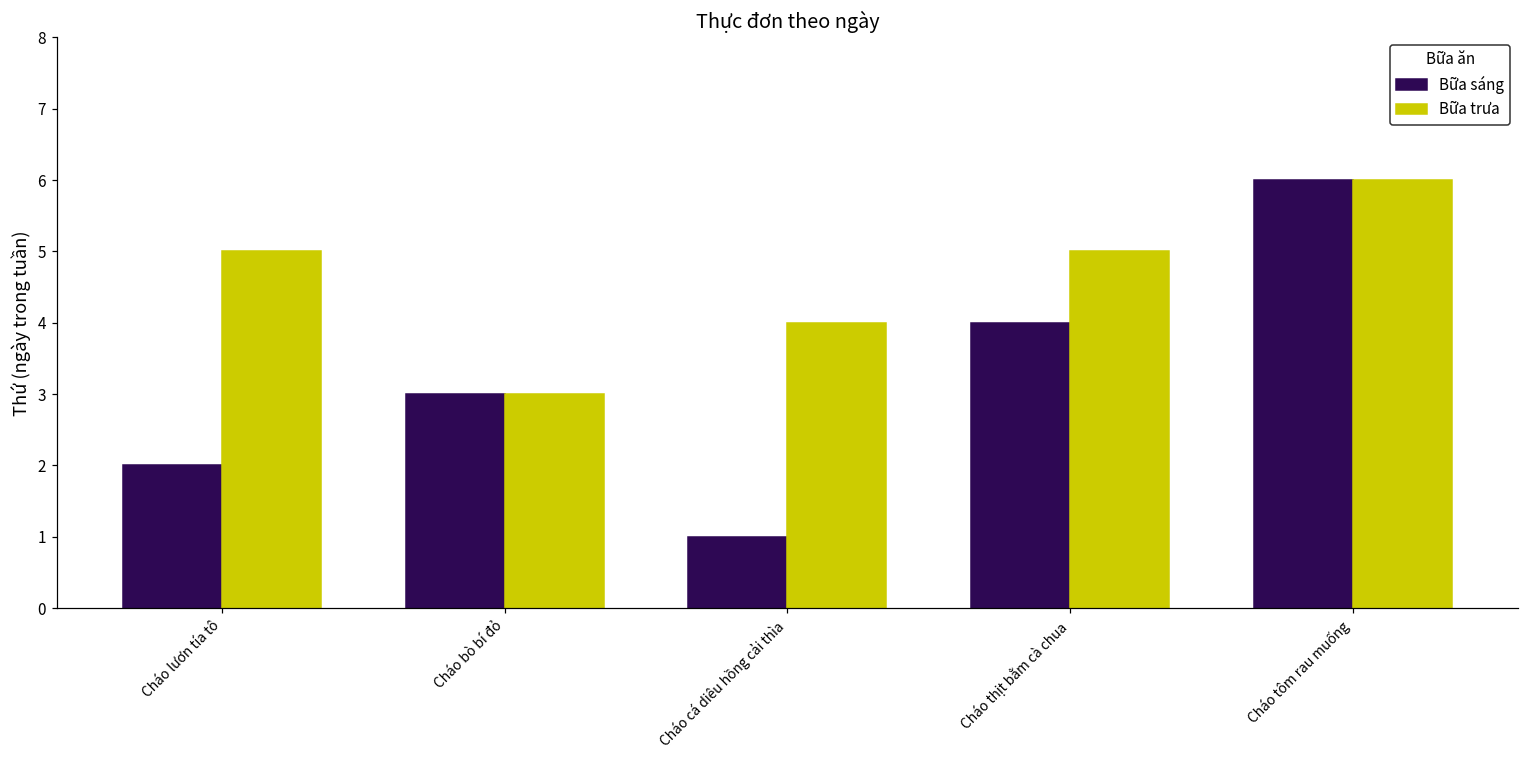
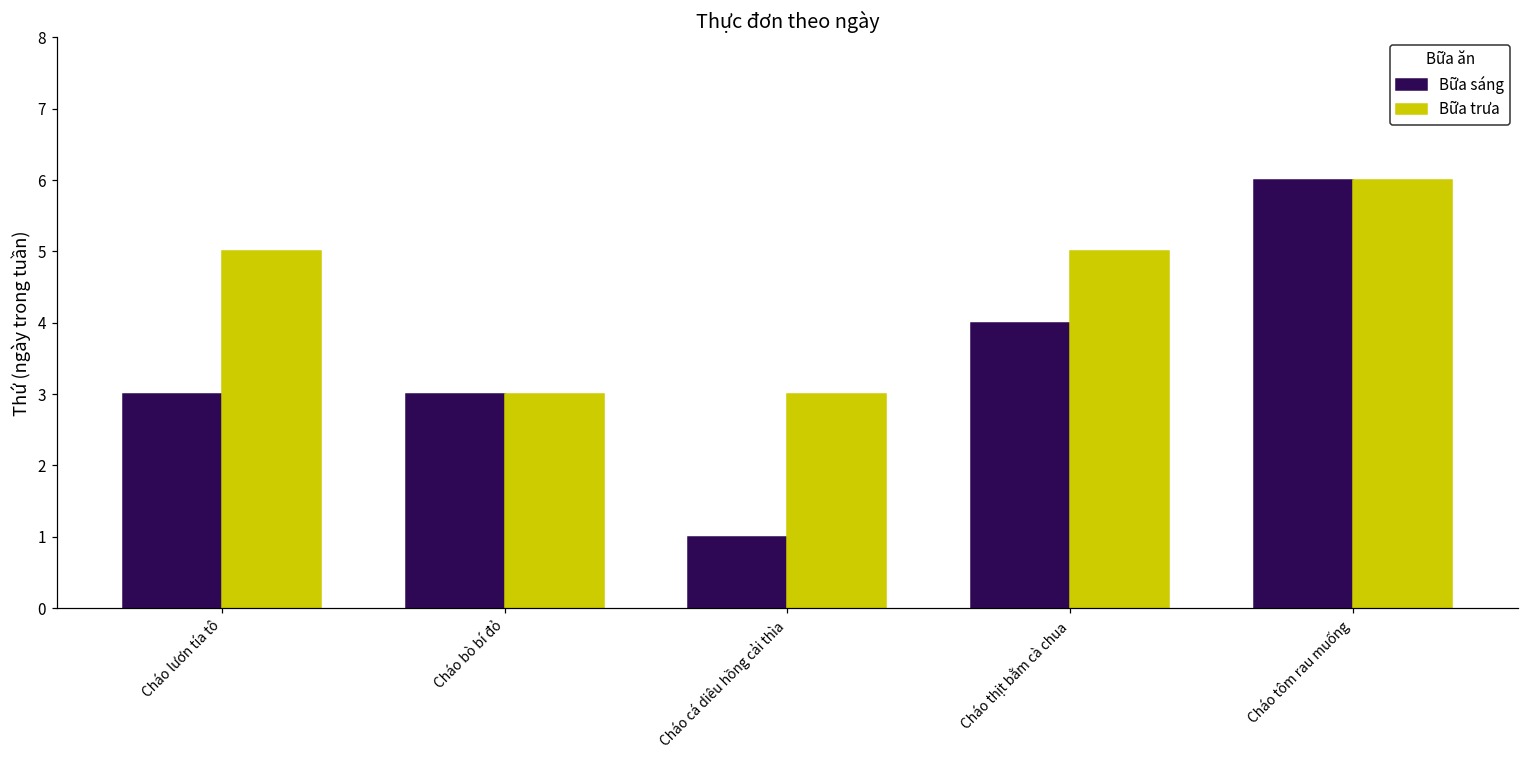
Bữa sáng, Cháo lươn tía tô: 2 -> 3
Bữa trưa, Cháo cá diêu hồng cải thìa: 4 -> 3
